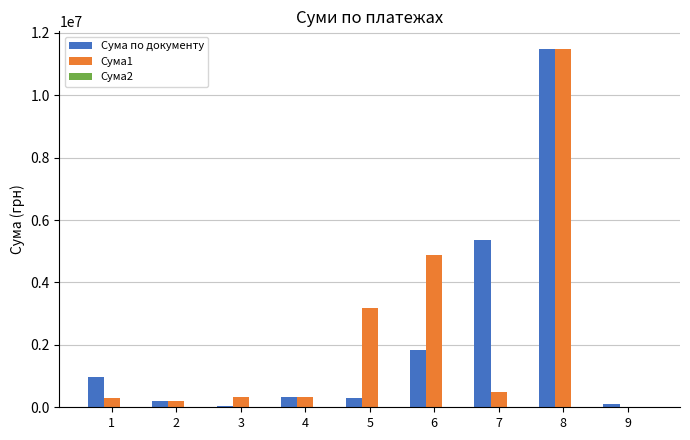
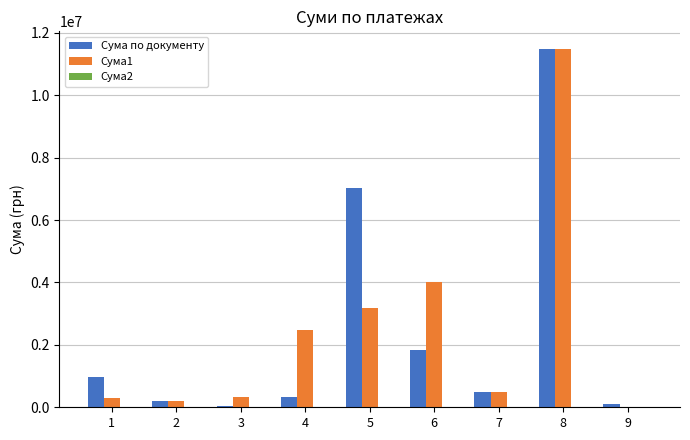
Сума1, 4: 300000 -> 2500000
Сума по документу, 5: 300000 -> 7000000
Сума1, 6: 4900000 -> 4000000
Сума по документу, 7: 5400000 -> 500000
